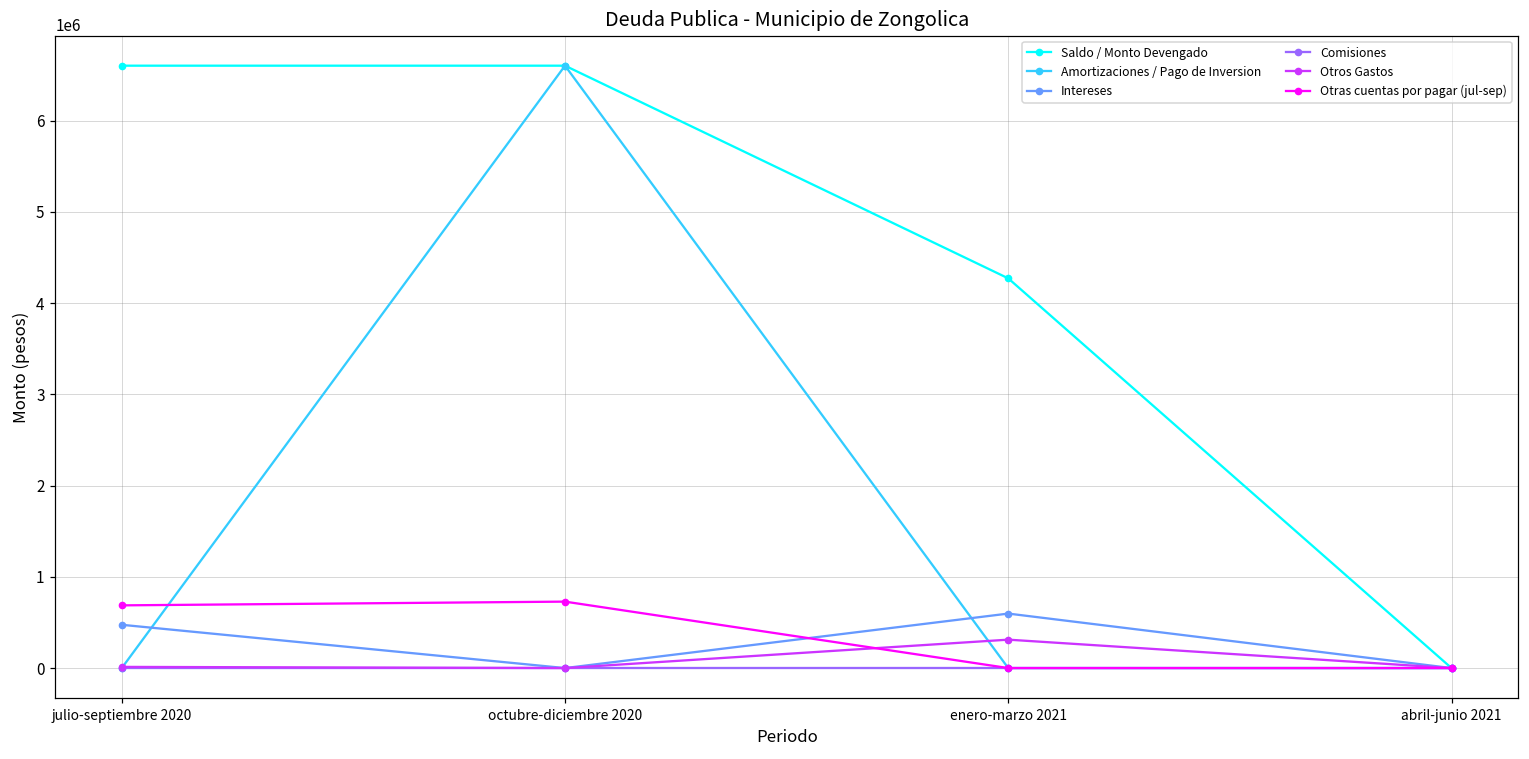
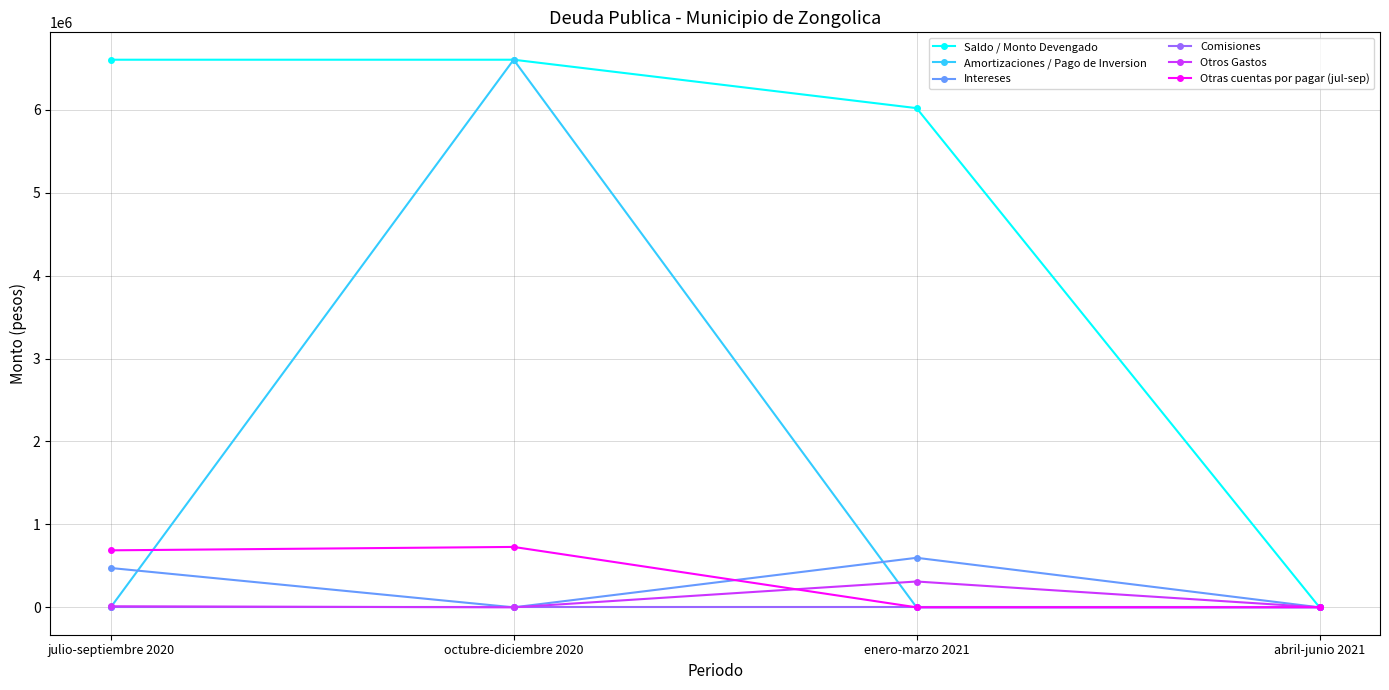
Saldo / Monto Devengado, enero-marzo 2021: 4300000 -> 6000000
